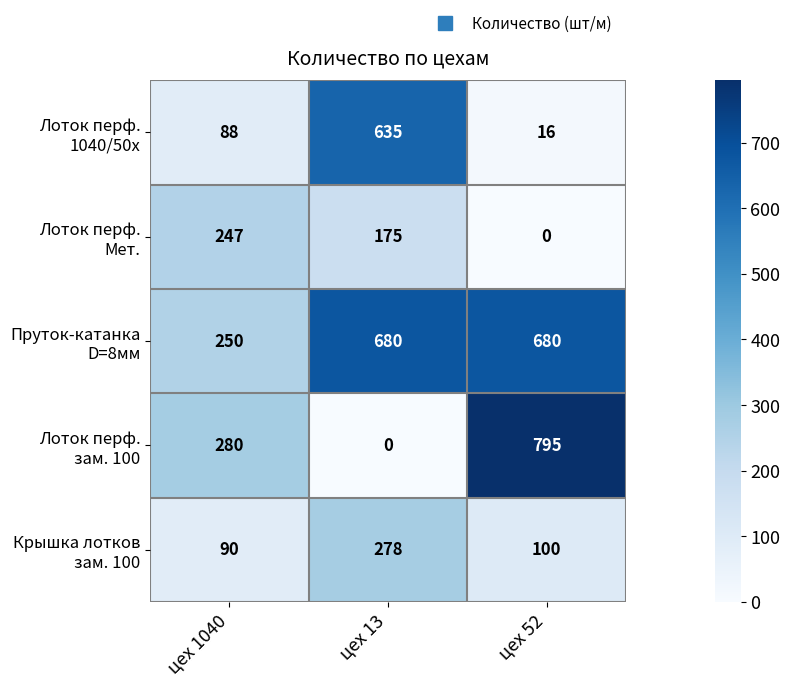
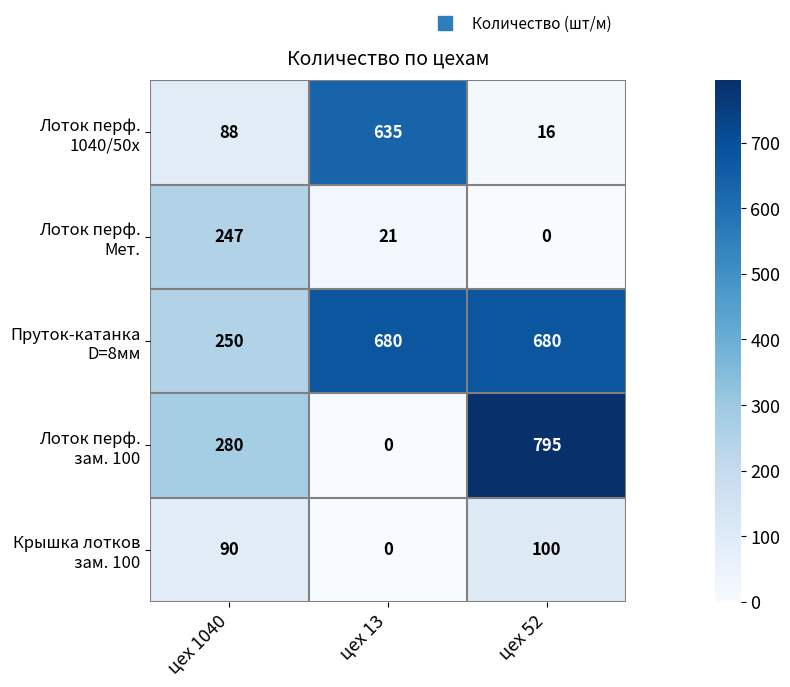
Лоток перф. Мет., цех 13: 175 -> 21
Крышка лотков зам. 100, цех 13: 278 -> 0
